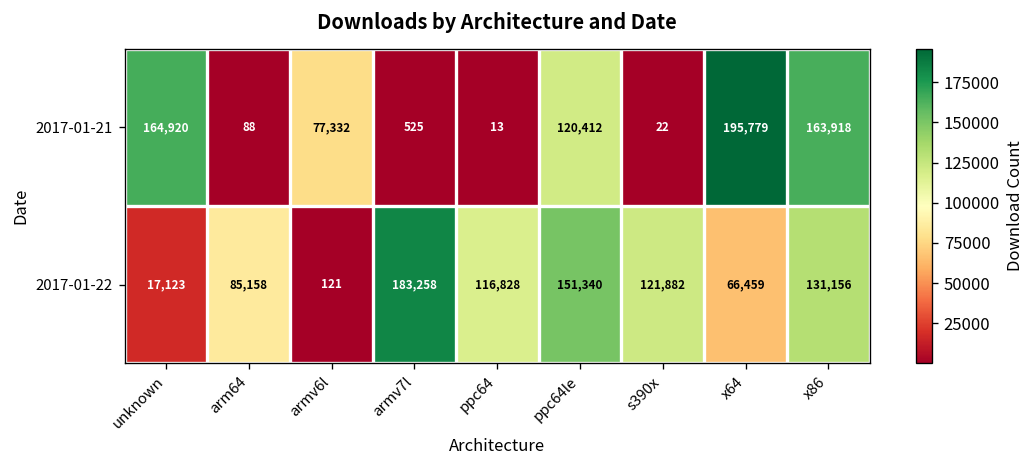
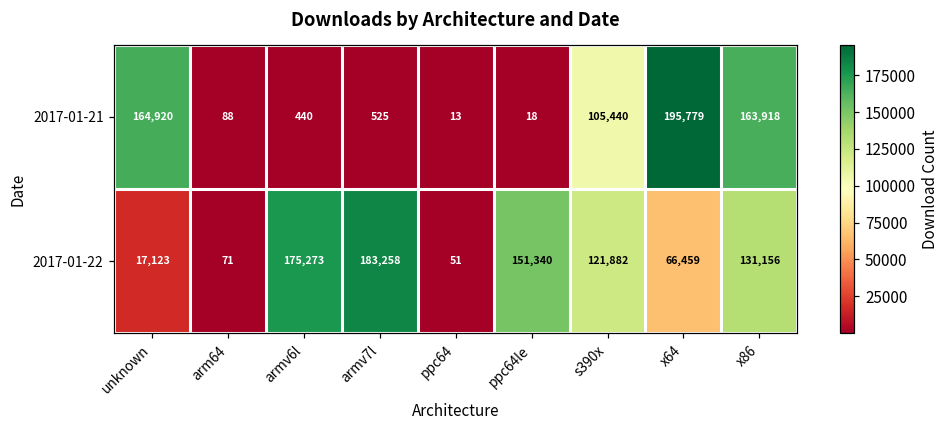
2017-01-21, armv6l: 77,332 -> 440
2017-01-21, ppc64le: 120,412 -> 18
2017-01-21, s390x: 22 -> 105,440
2017-01-22, arm64: 85,158 -> 71
2017-01-22, armv6l: 121 -> 175,273
2017-01-22, ppc64: 116,828 -> 51
